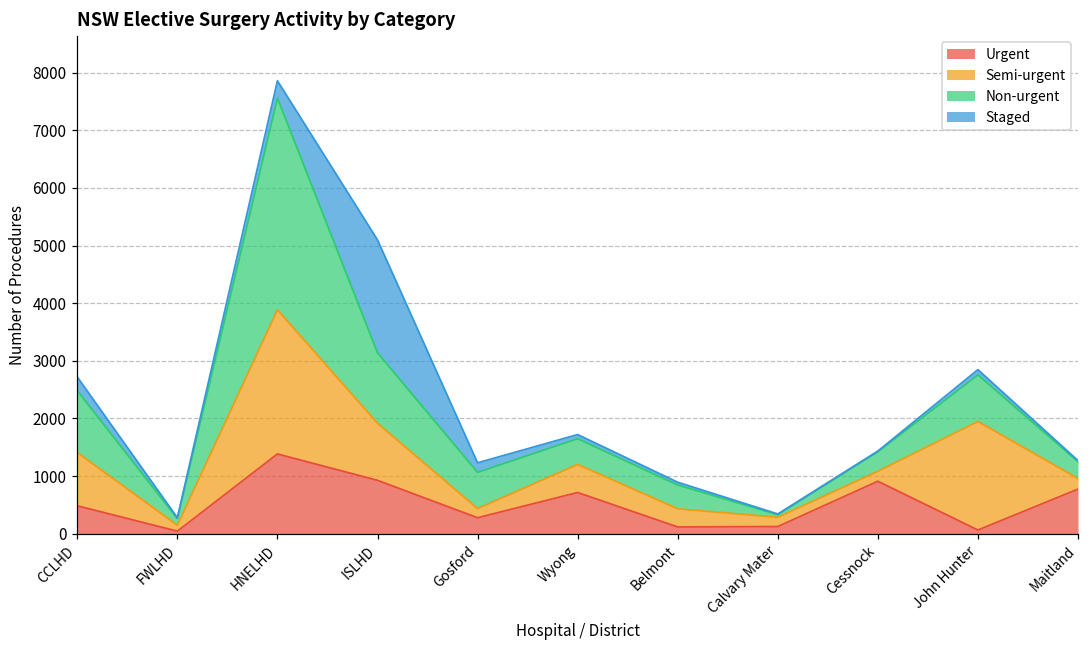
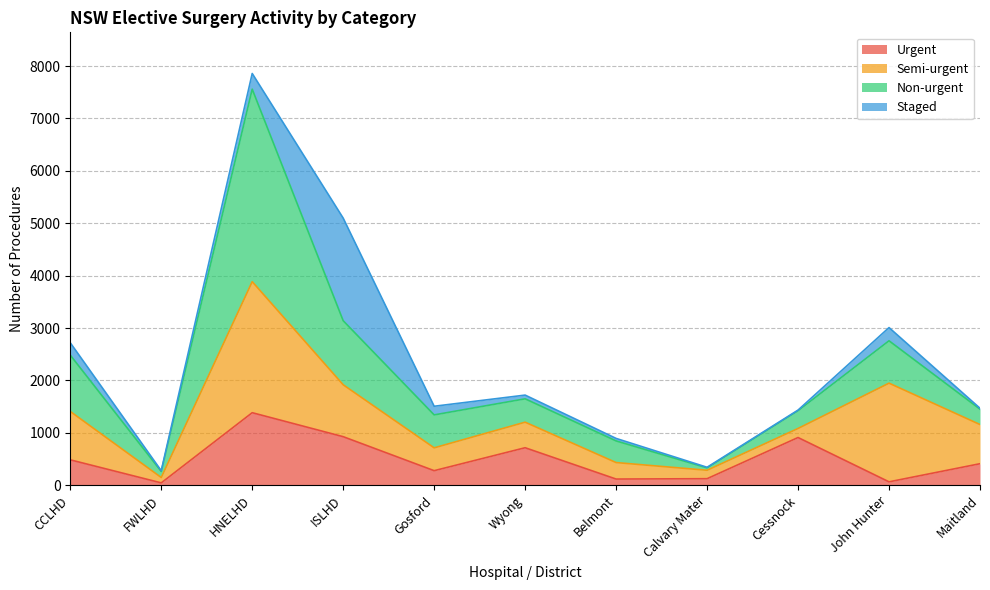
Semi-urgent, Gosford: 200 -> 400
Staged, John Hunter: 100 -> 300
Urgent, Maitland: 800 -> 400
Semi-urgent, Maitland: 200 -> 700
